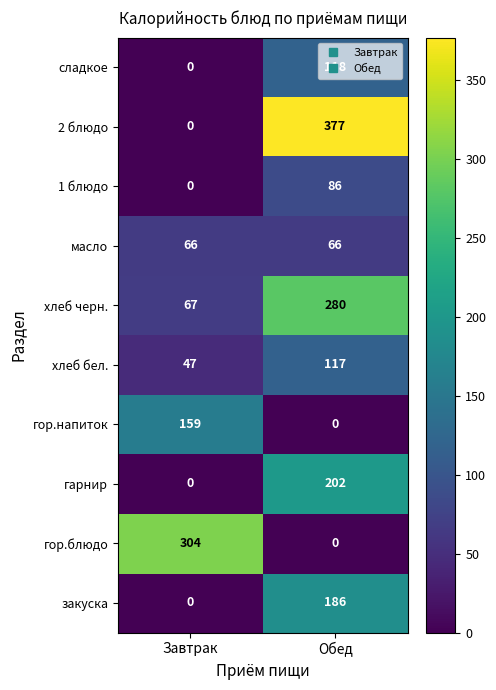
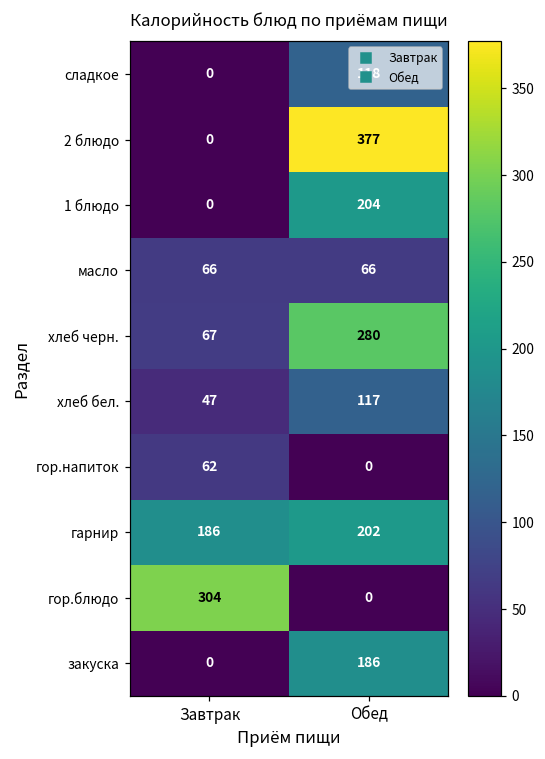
1 блюдо, Обед: 86 -> 204
гор.напиток, Завтрак: 159 -> 62
гарнир, Завтрак: 0 -> 186
